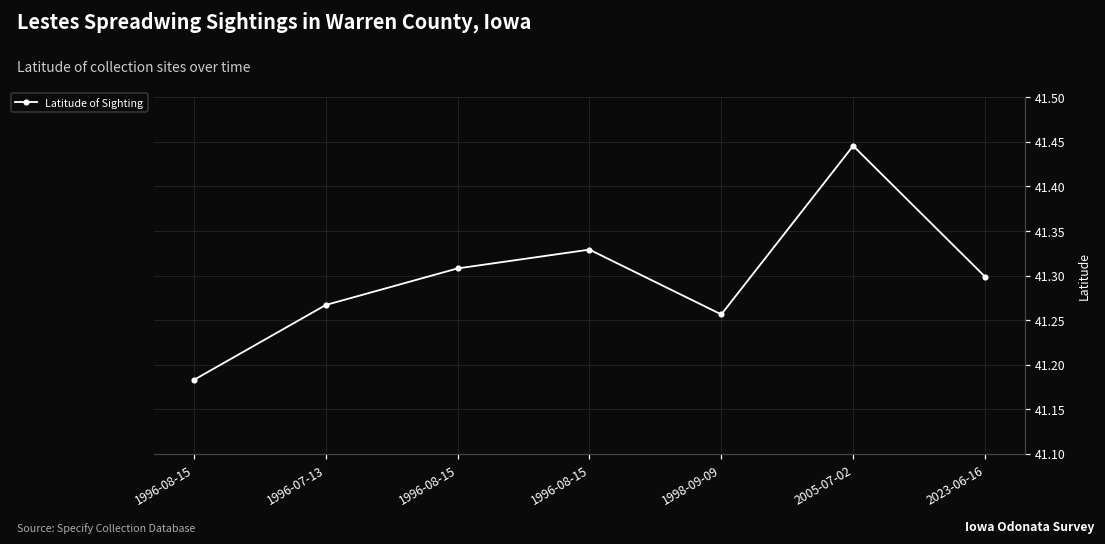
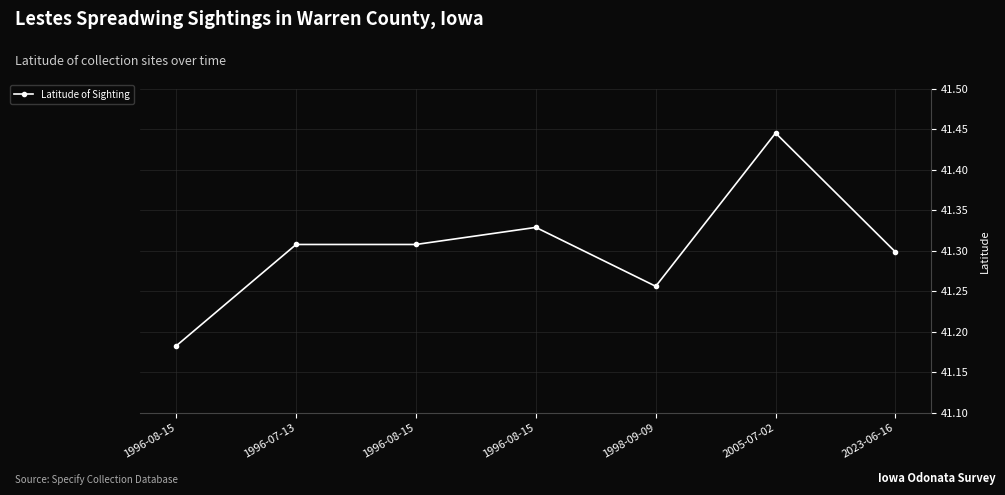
1996-07-13: 41.27 -> 41.31
